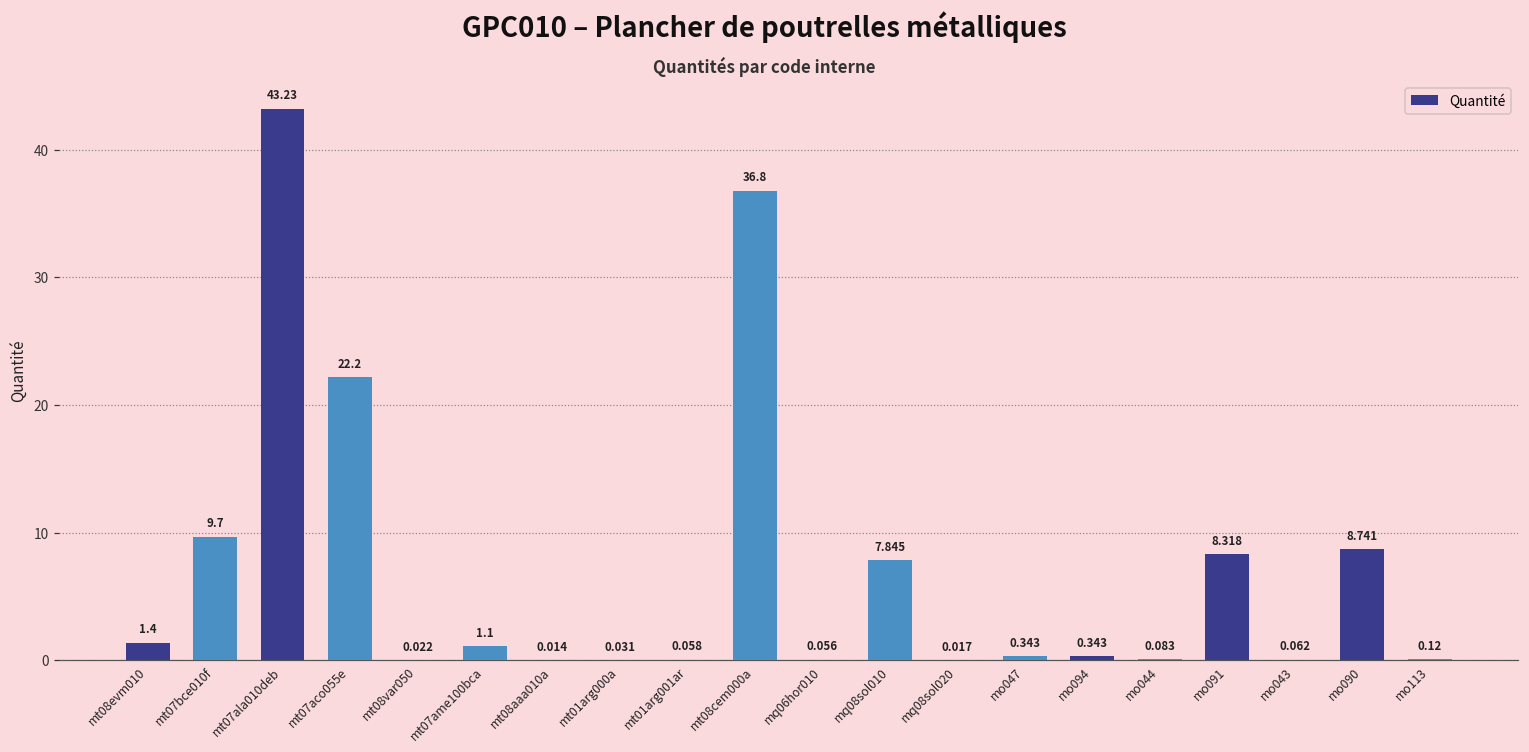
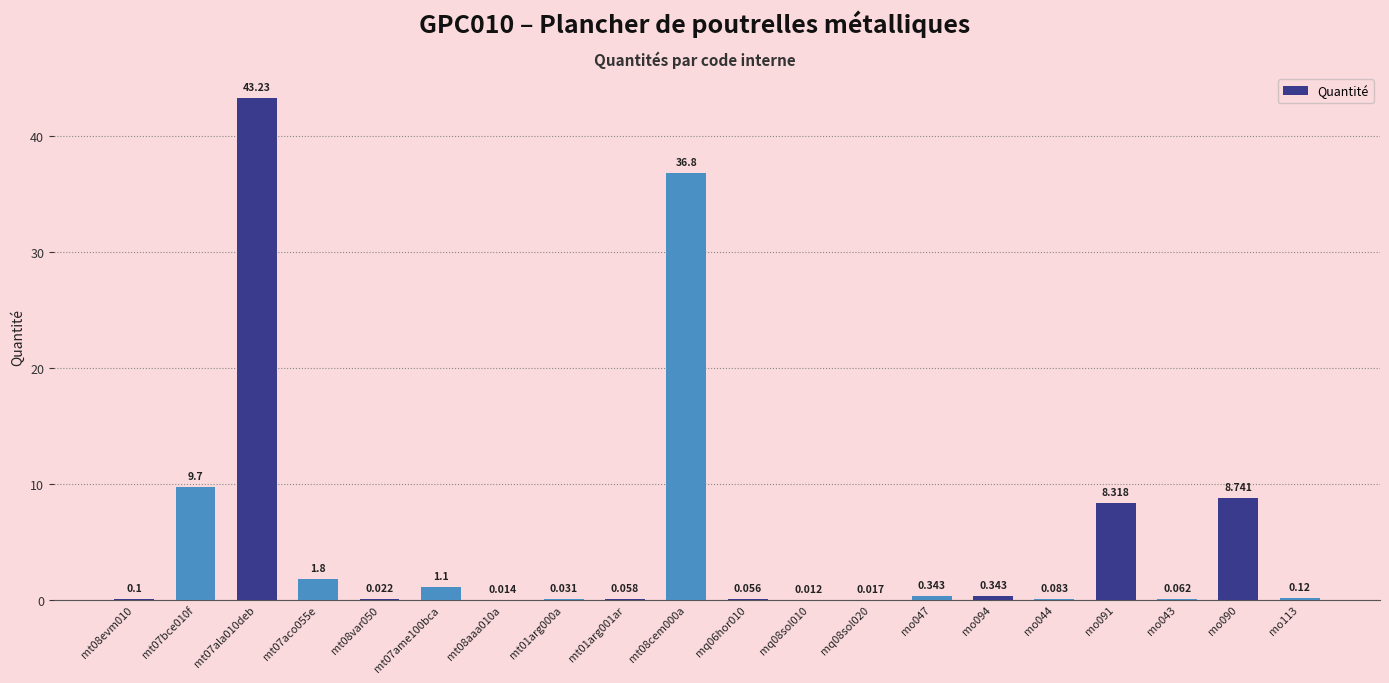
mt08evm010: 1.4 -> 0.1
mt07aco055e: 22.2 -> 1.8
mq08sol010: 7.845 -> 0.012
